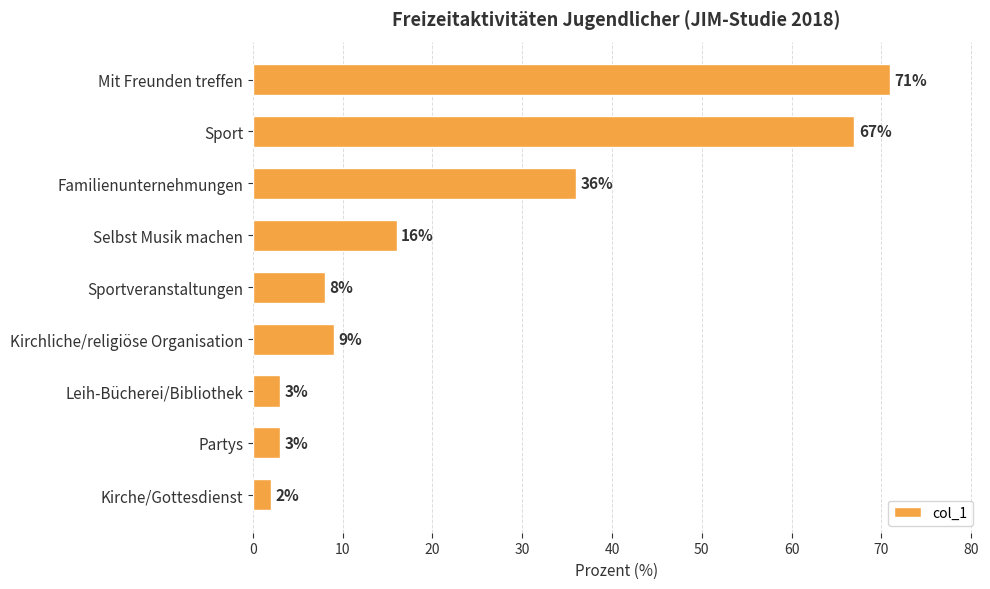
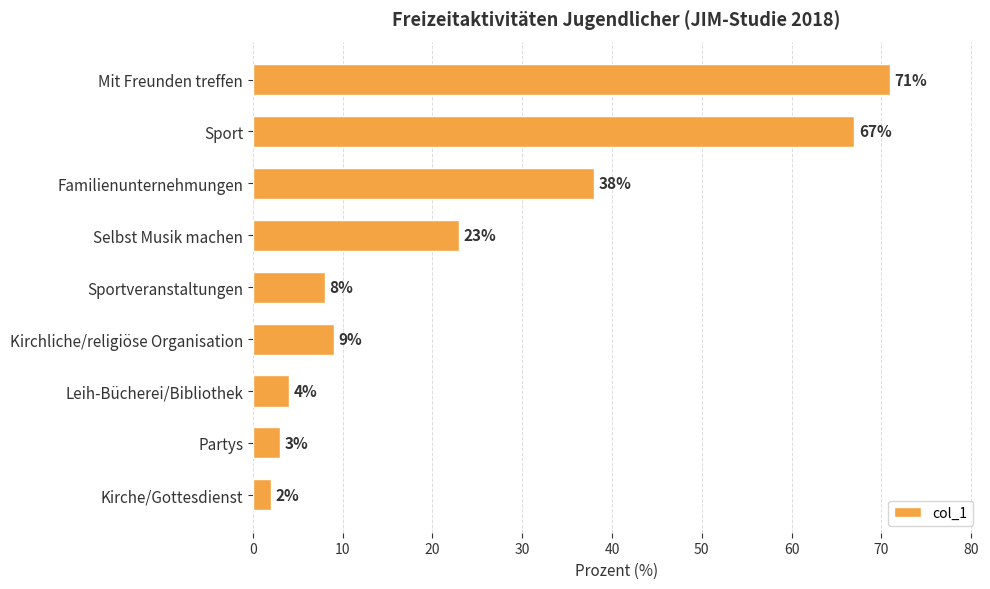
Familienunternehmungen: 36% -> 38%
Selbst Musik machen: 16% -> 23%
Leih-Bücherei/Bibliothek: 3% -> 4%
